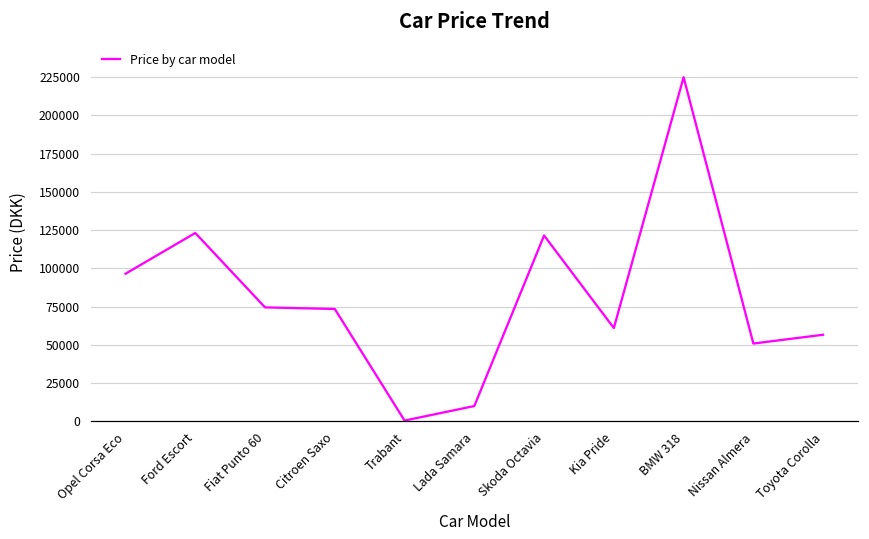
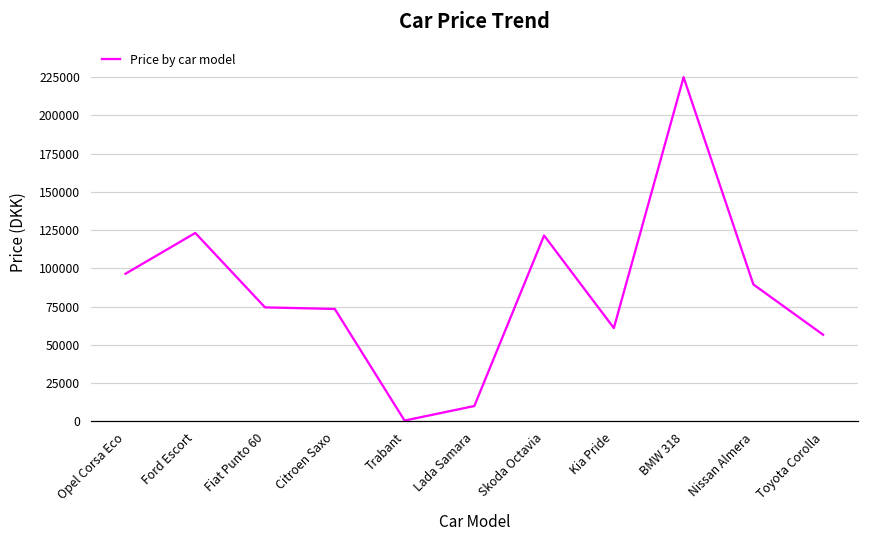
Nissan Almera: 51000 -> 90000
